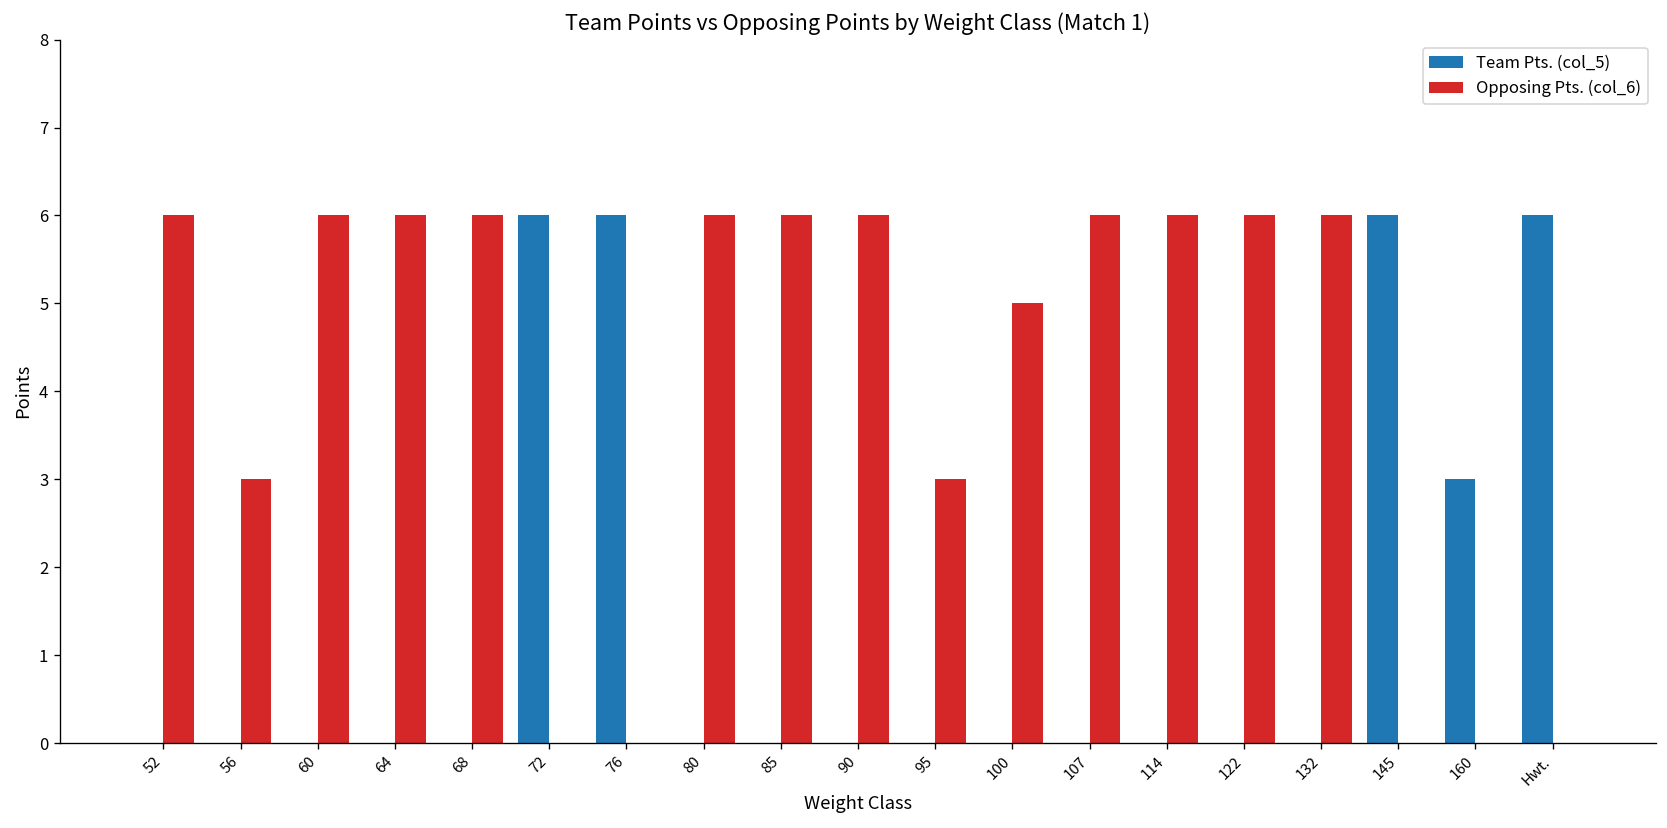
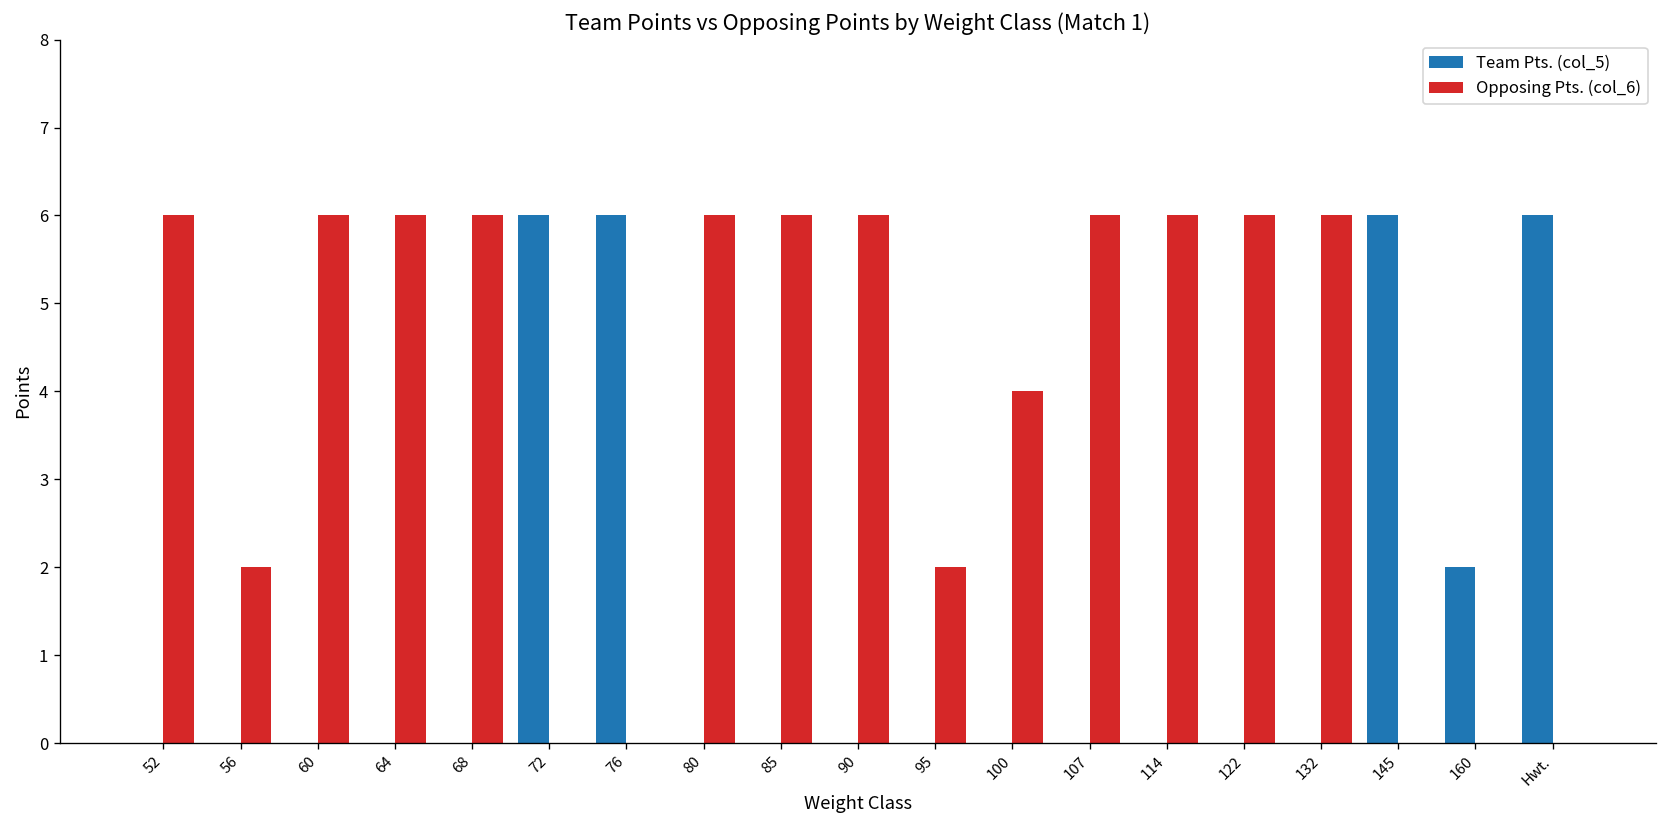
Opposing Pts. (col_6), 56: 3 -> 2
Opposing Pts. (col_6), 95: 3 -> 2
Opposing Pts. (col_6), 100: 5 -> 4
Team Pts. (col_5), 160: 3 -> 2
